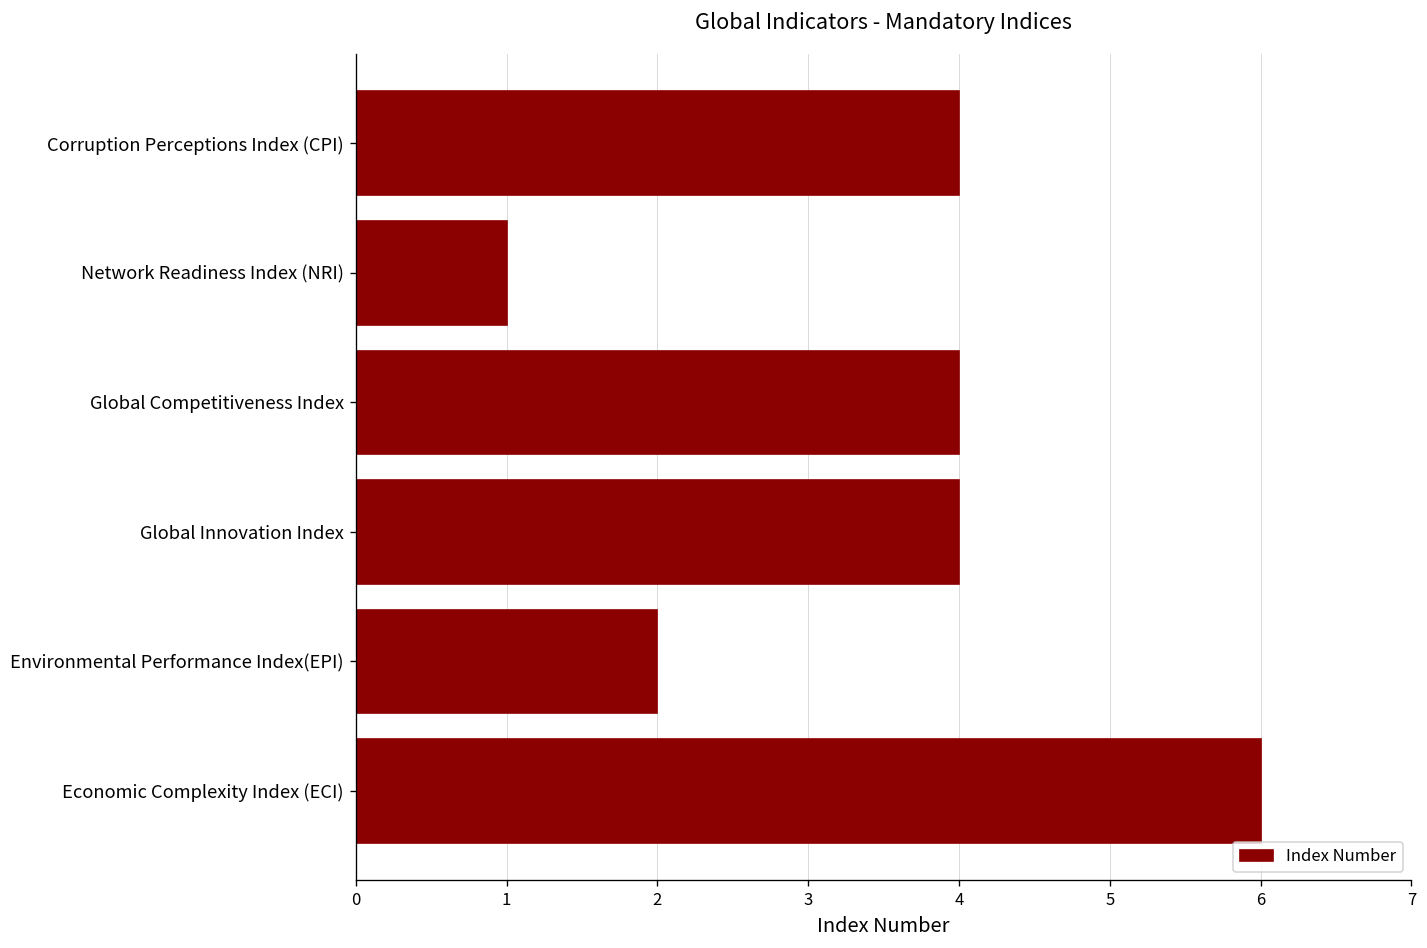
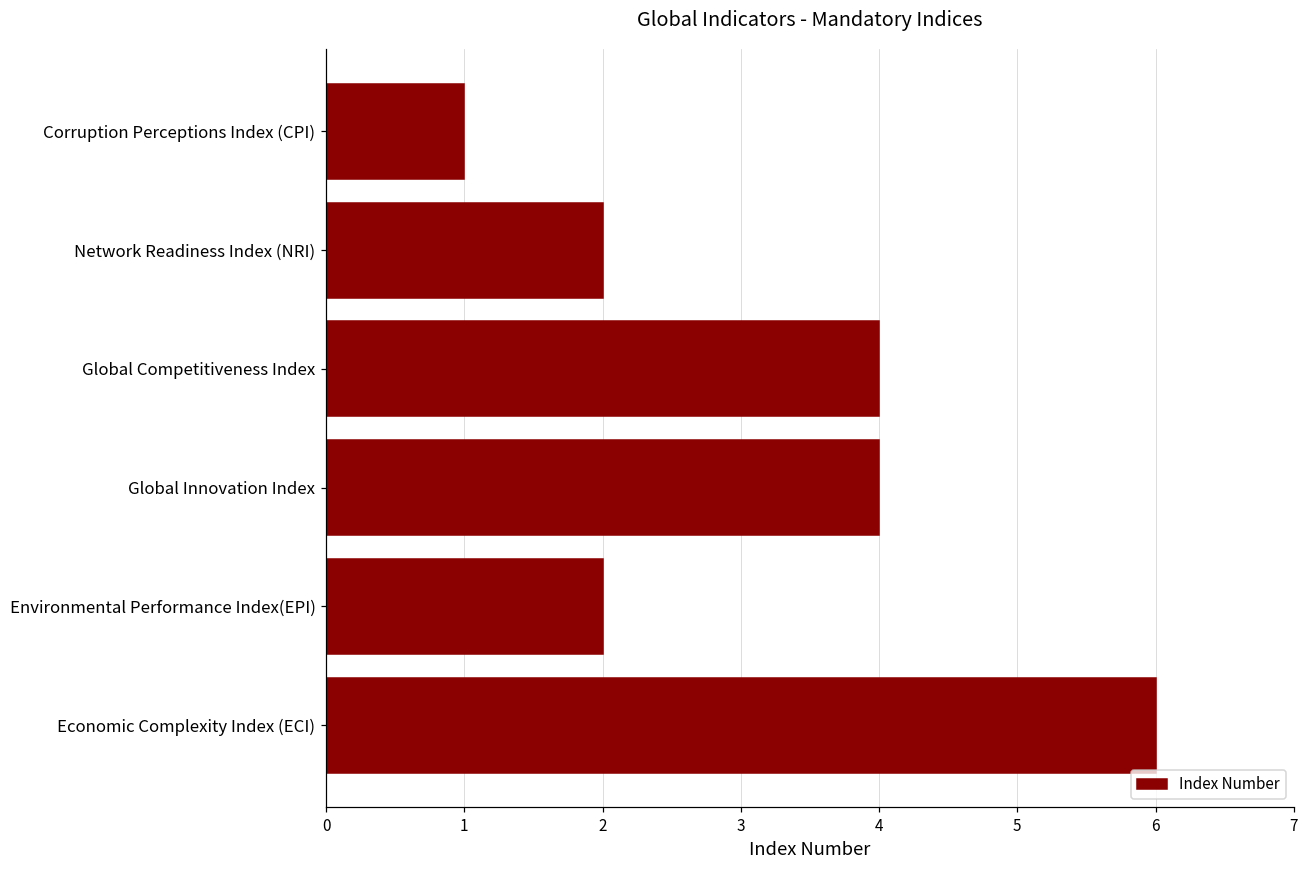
Corruption Perceptions Index (CPI): 4 -> 1
Network Readiness Index (NRI): 1 -> 2
